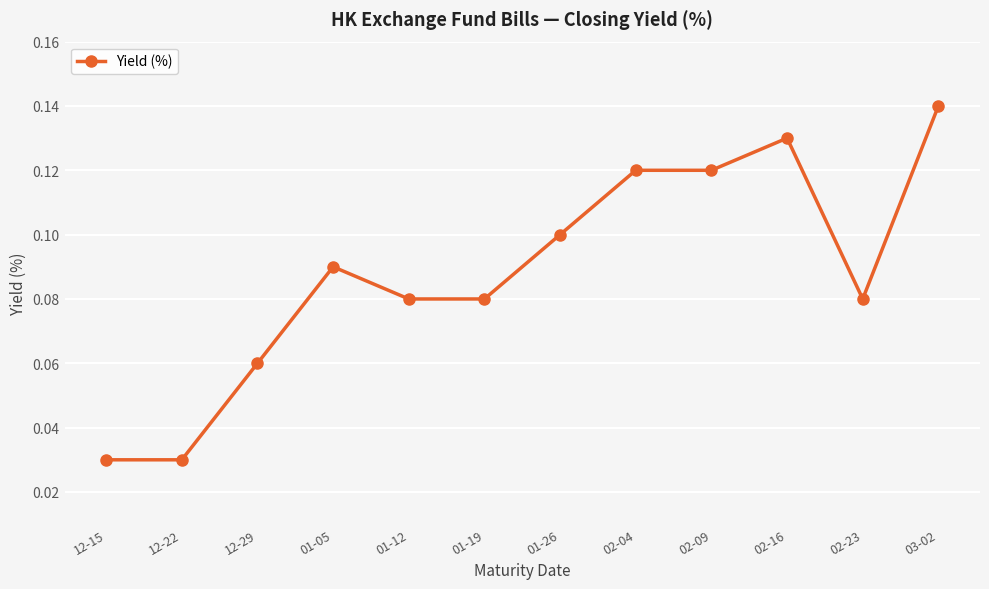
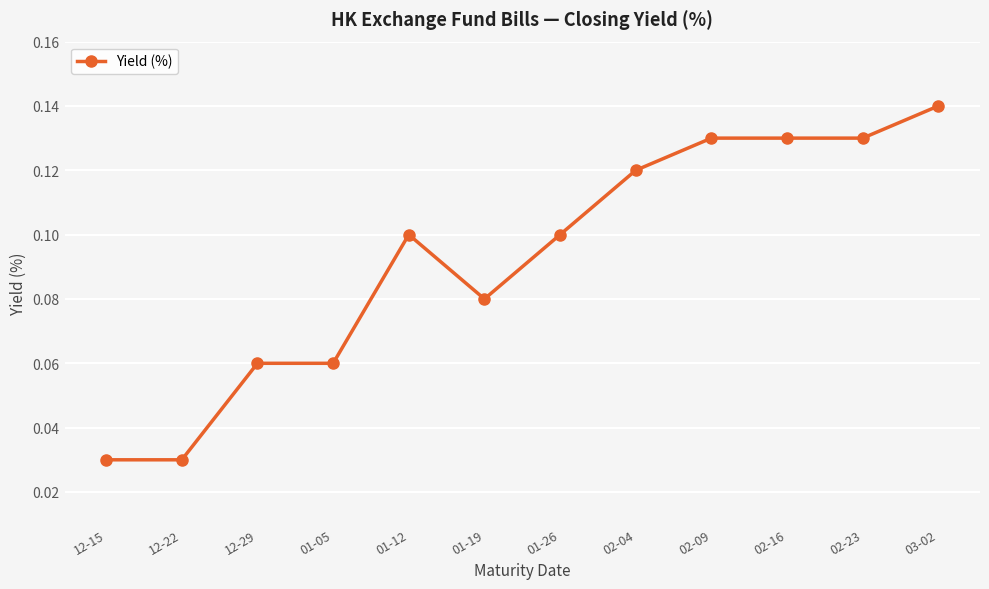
01-05: 0.09 -> 0.06
01-12: 0.08 -> 0.10
02-09: 0.12 -> 0.13
02-23: 0.08 -> 0.13
